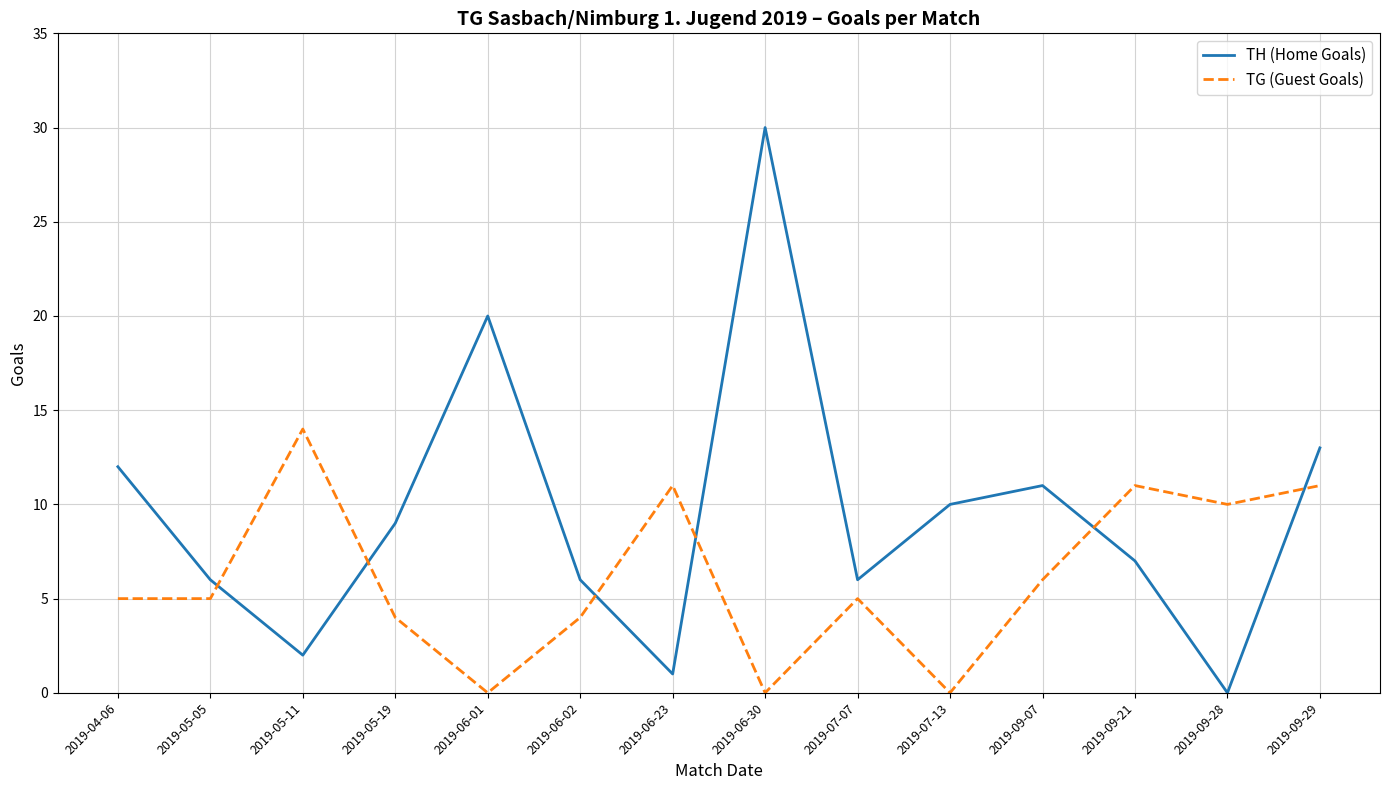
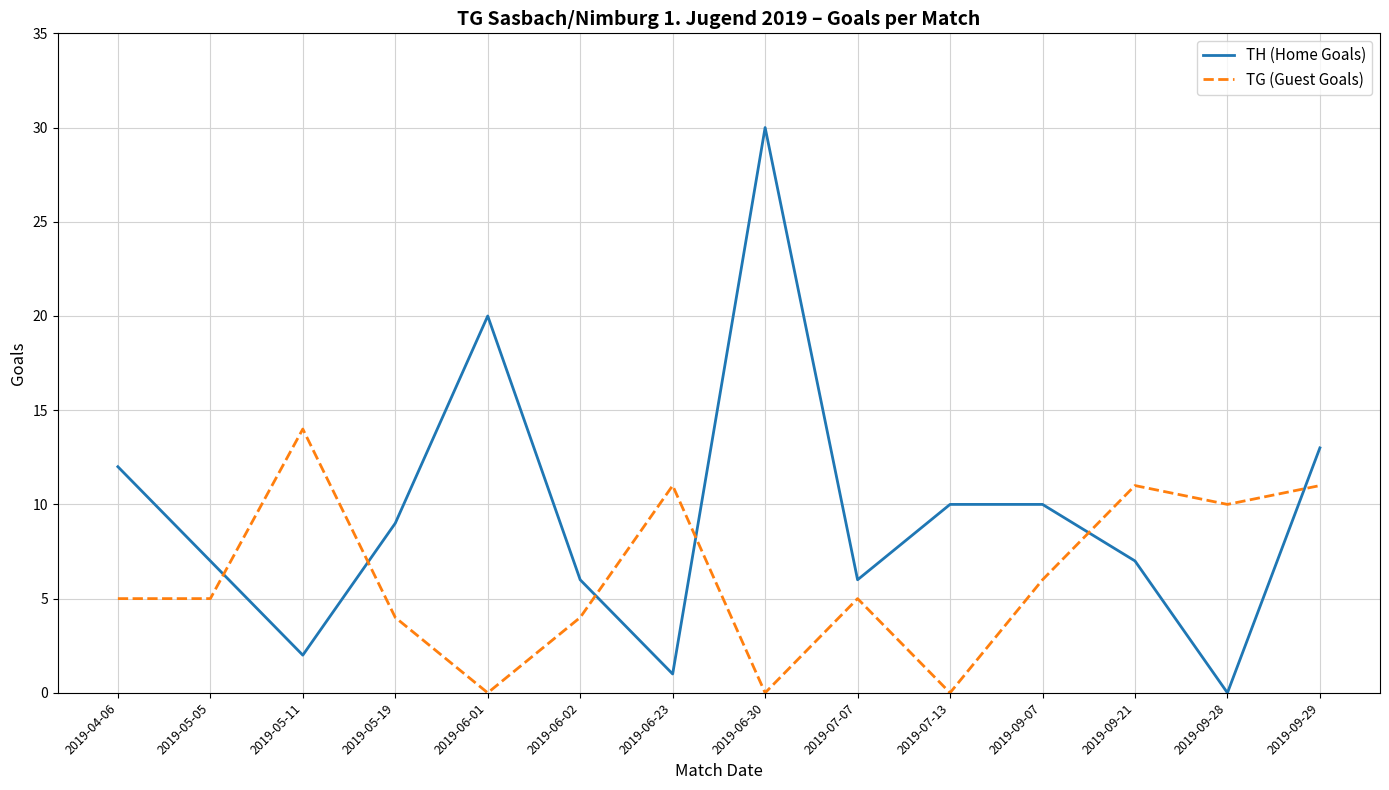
TH (Home Goals), 2019-05-05: 6 -> 7
TH (Home Goals), 2019-09-07: 11 -> 10
